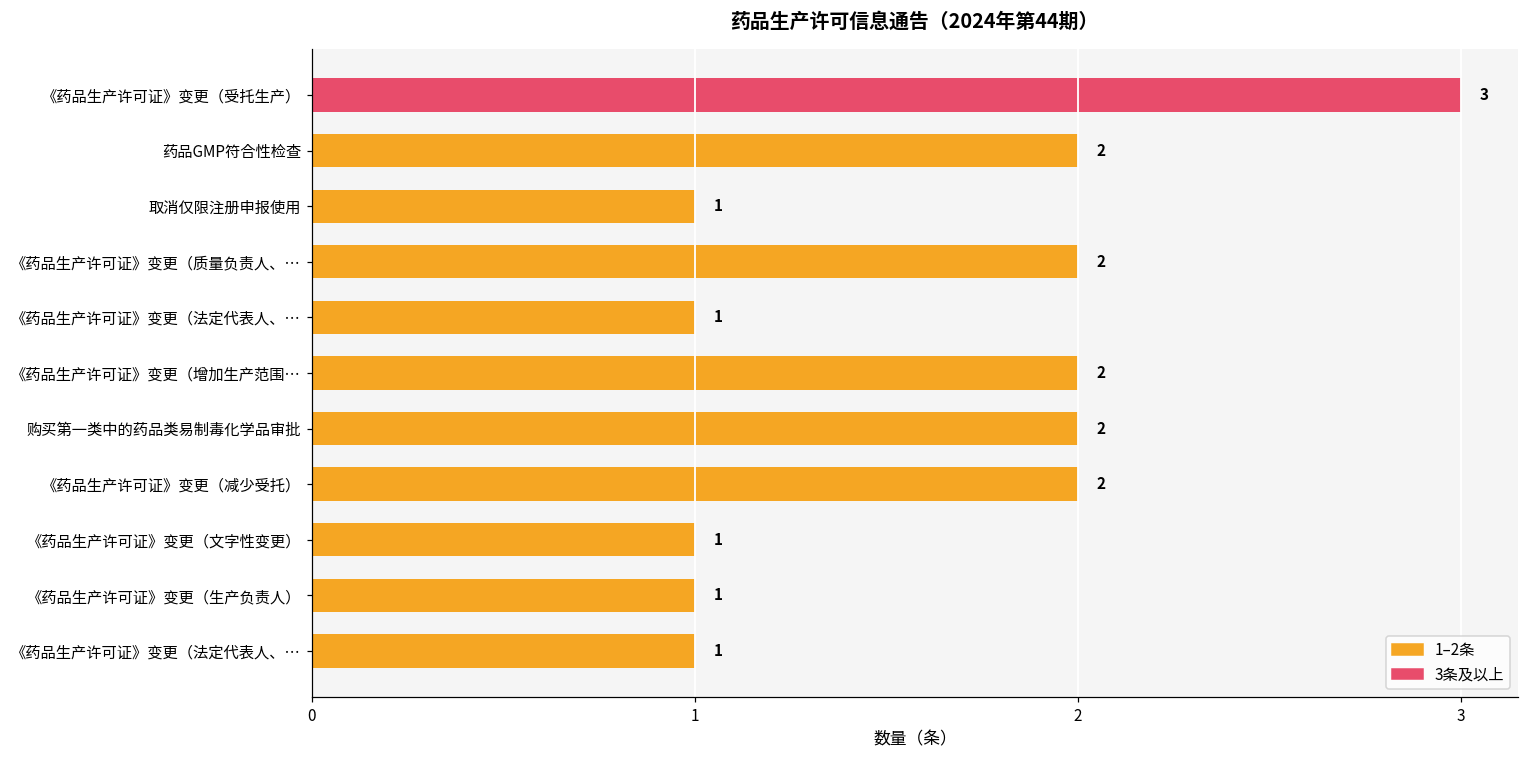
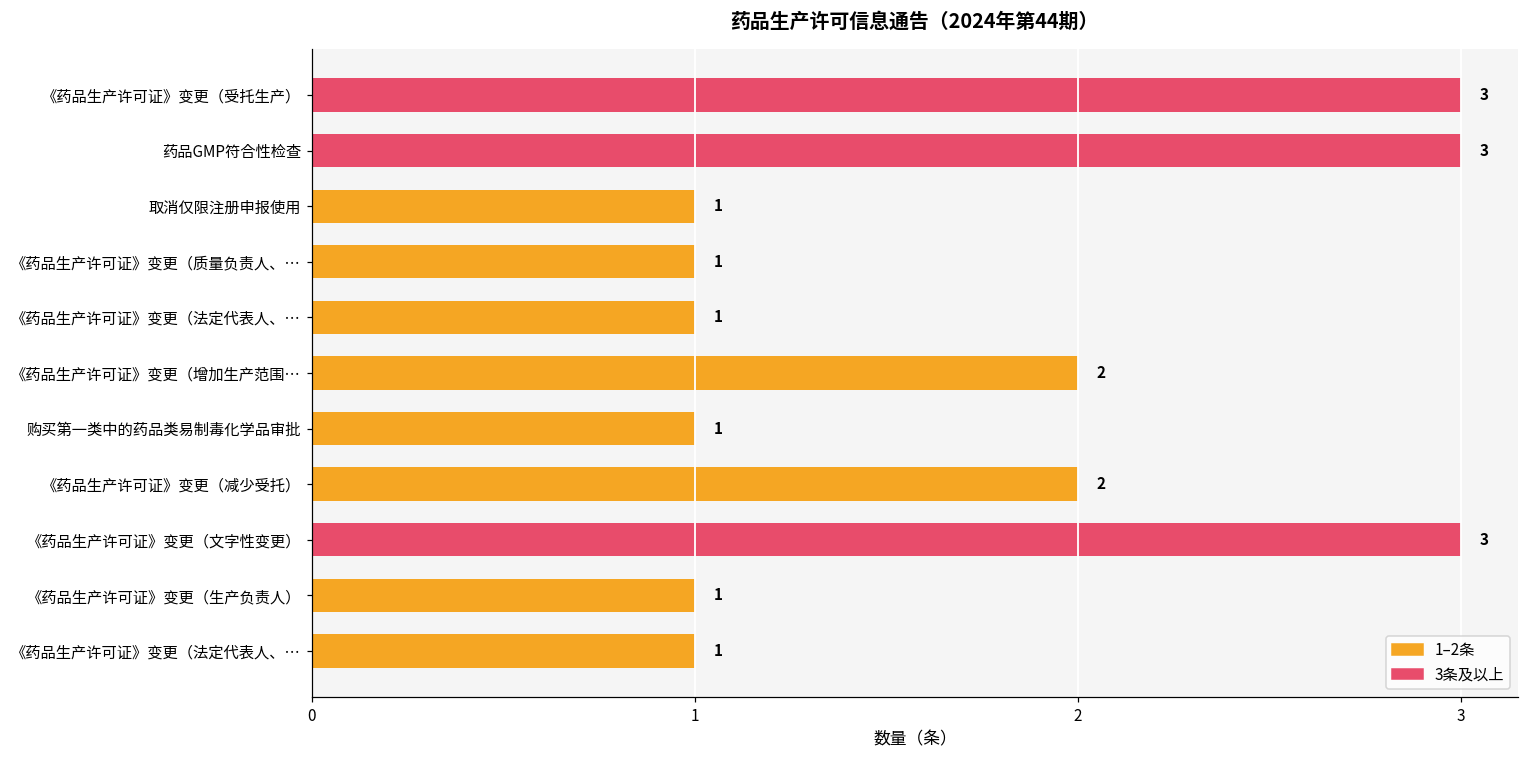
药品GMP符合性检查: 2 -> 3
《药品生产许可证》变更（质量负责人、…: 2 -> 1
购买第一类中的药品类易制毒化学品审批: 2 -> 1
《药品生产许可证》变更（文字性变更）: 1 -> 3
